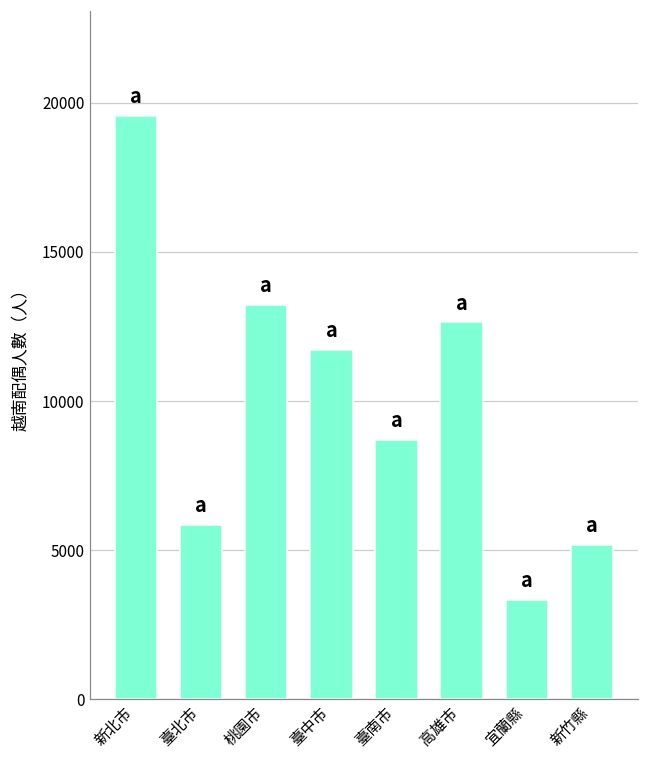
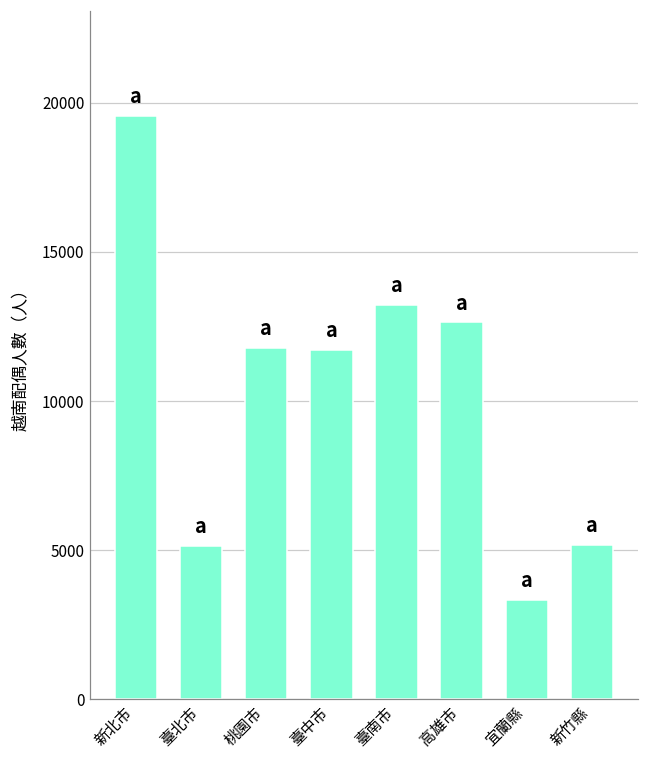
臺北市: 5800 -> 5100
桃園市: 13200 -> 11800
臺南市: 8700 -> 13200
